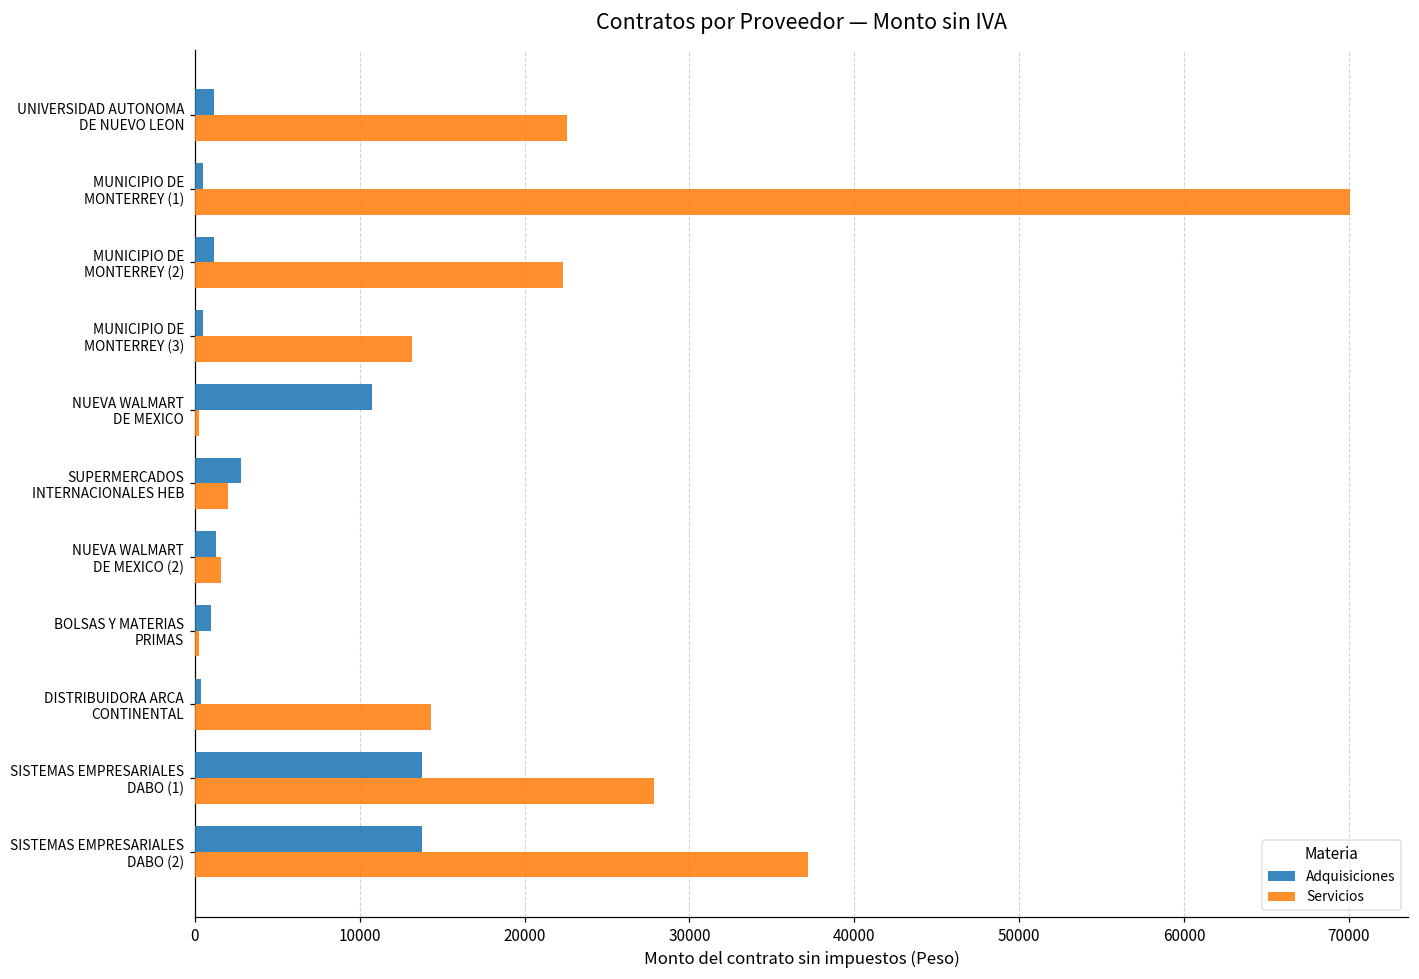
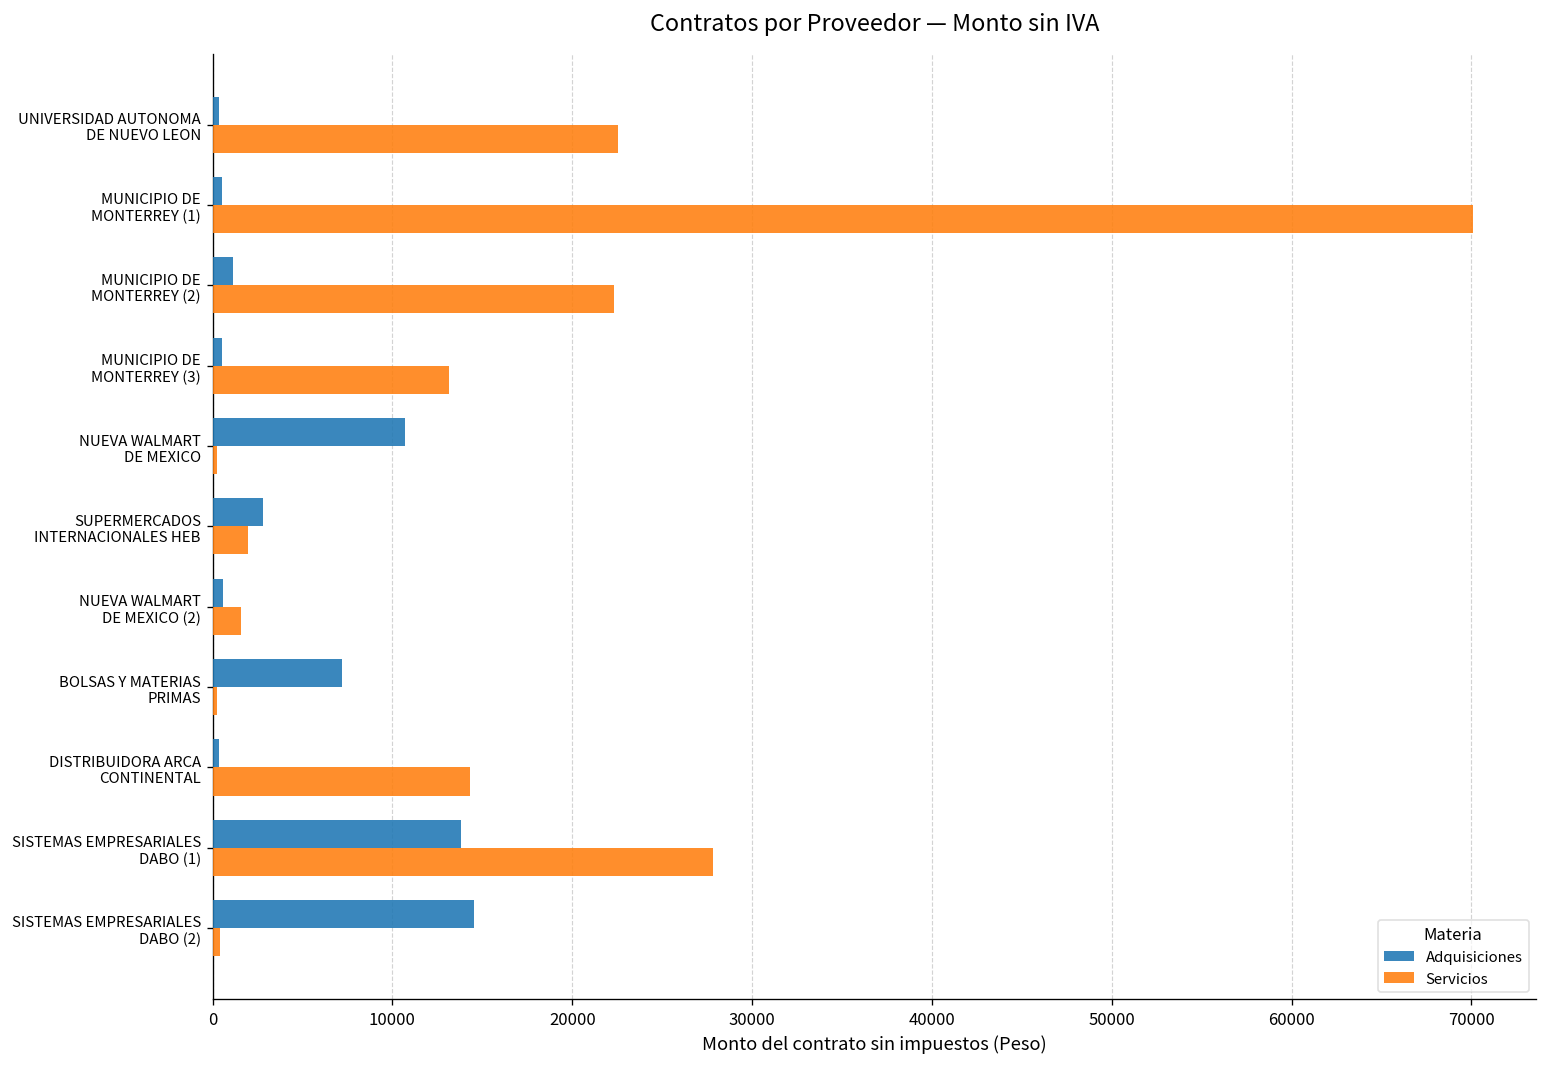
Adquisiciones, UNIVERSIDAD AUTONOMA DE NUEVO LEON: 1100 -> 400
Adquisiciones, NUEVA WALMART DE MEXICO (2): 1300 -> 600
Adquisiciones, BOLSAS Y MATERIAS PRIMAS: 1000 -> 7200
Adquisiciones, SISTEMAS EMPRESARIALES DABO (2): 13800 -> 14500
Servicios, SISTEMAS EMPRESARIALES DABO (2): 37200 -> 400
